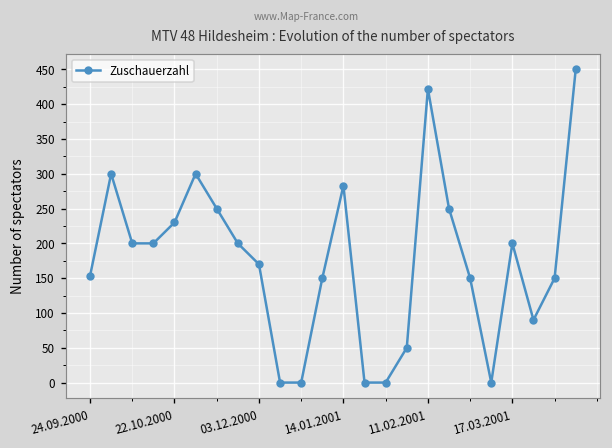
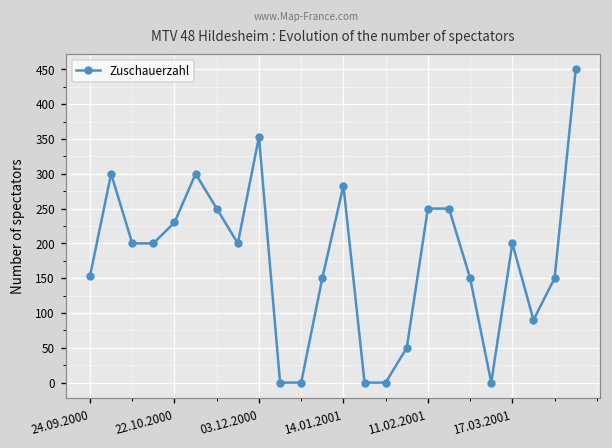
03.12.2000: 170 -> 350
11.02.2001: 420 -> 250
